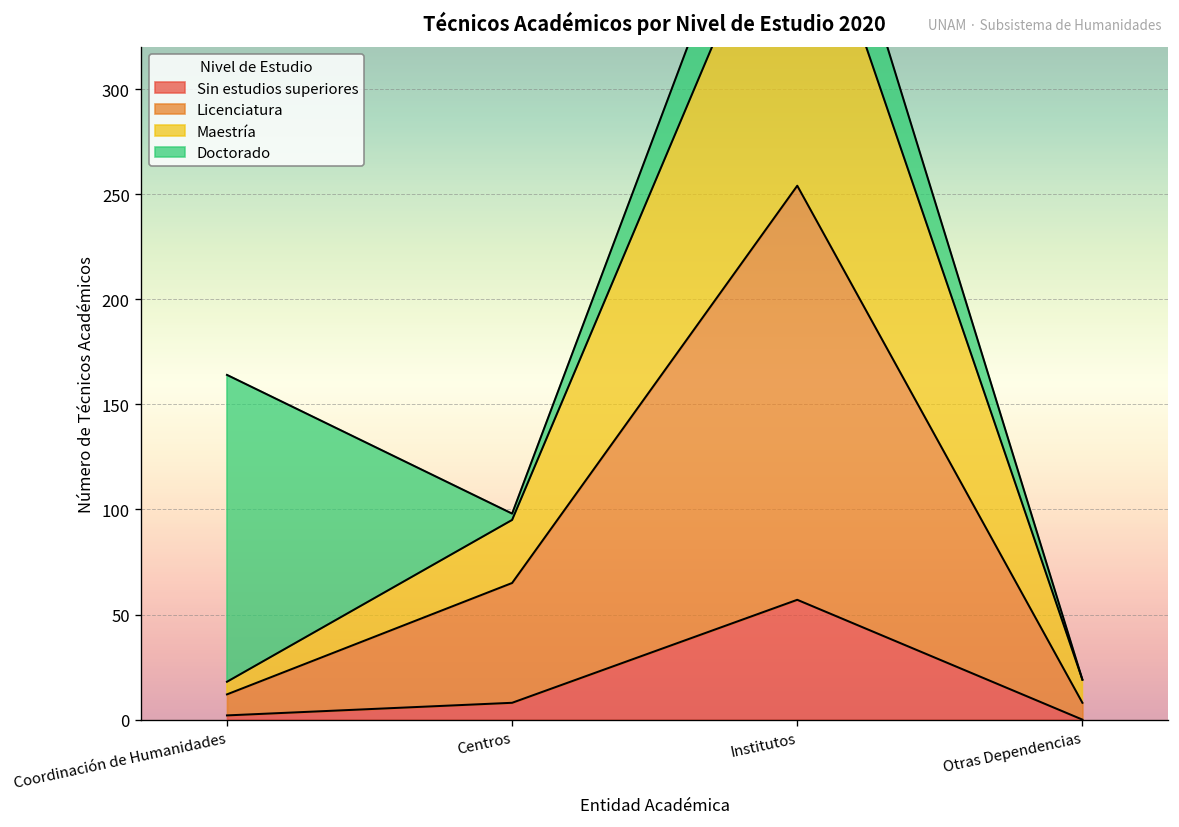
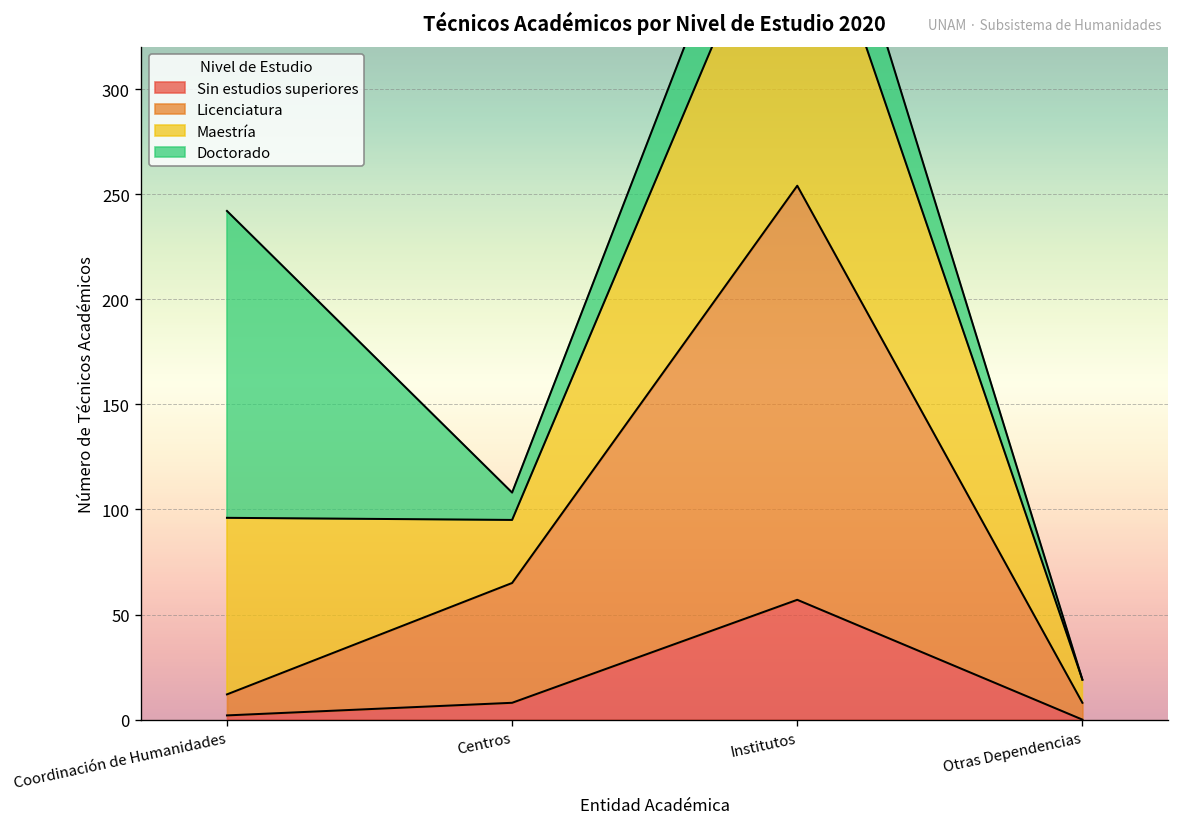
Maestría, Coordinación de Humanidades: 6 -> 84
Doctorado, Centros: 3 -> 13
